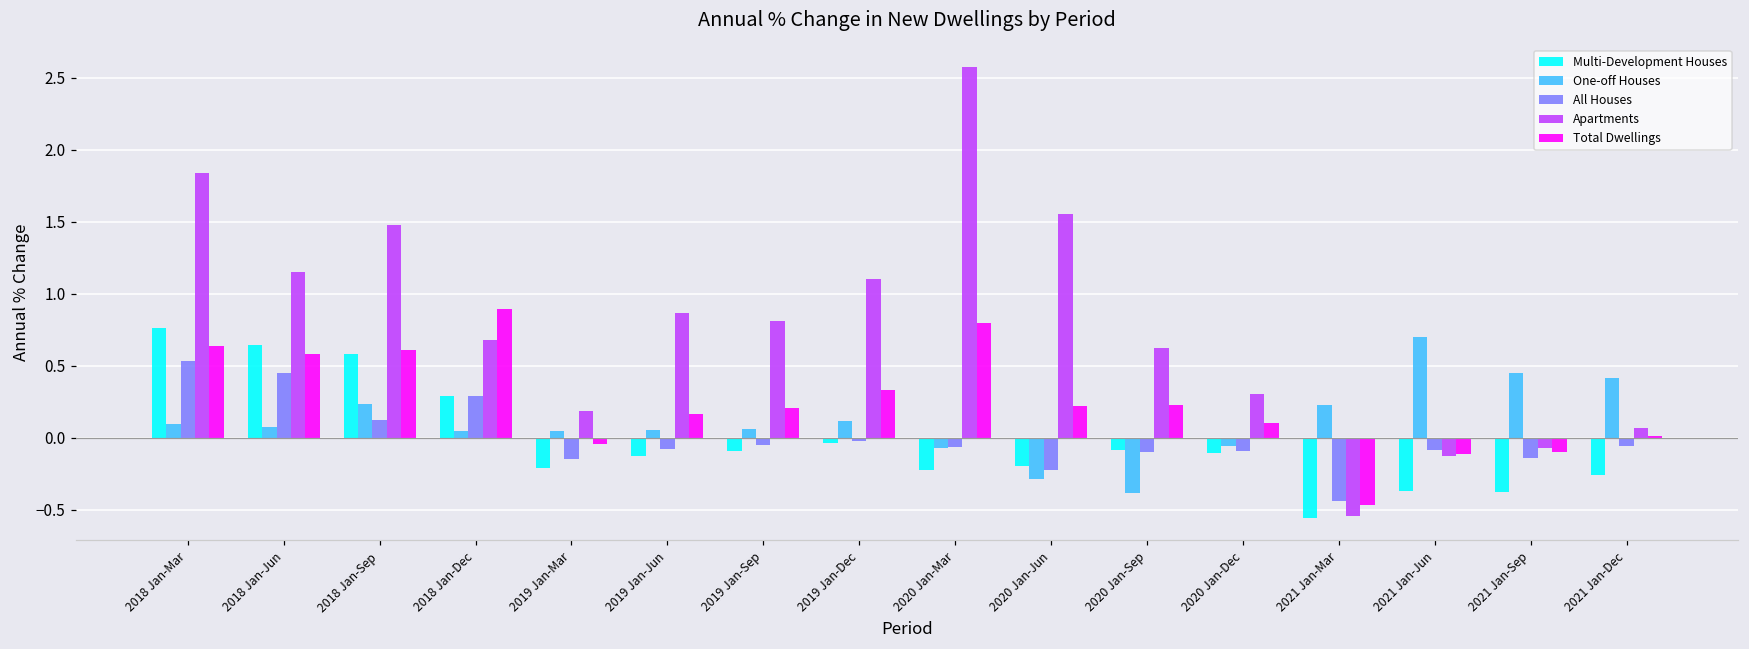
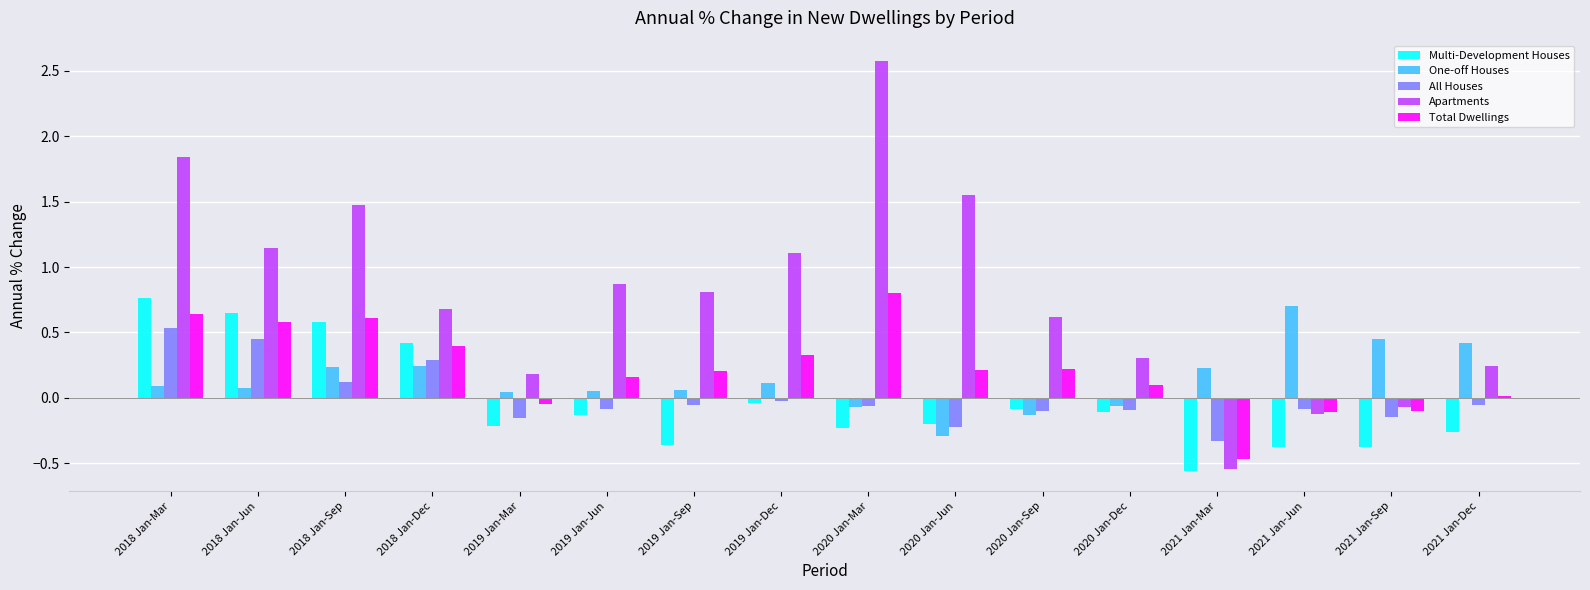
Multi-Development Houses, 2018 Jan-Dec: 0.29 -> 0.42
One-off Houses, 2018 Jan-Dec: 0.05 -> 0.24
Total Dwellings, 2018 Jan-Dec: 0.90 -> 0.39
Multi-Development Houses, 2019 Jan-Sep: -0.09 -> -0.36
One-off Houses, 2020 Jan-Sep: -0.38 -> -0.13
All Houses, 2021 Jan-Mar: -0.44 -> -0.33
Apartments, 2021 Jan-Dec: 0.07 -> 0.25
